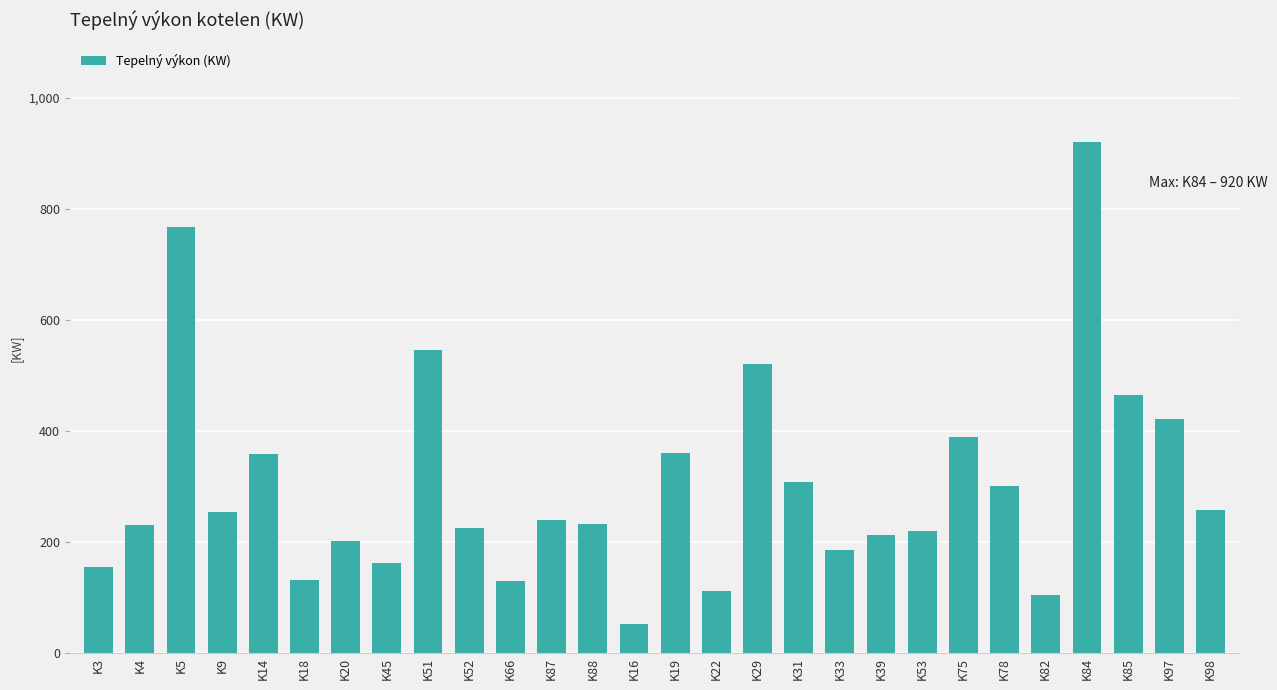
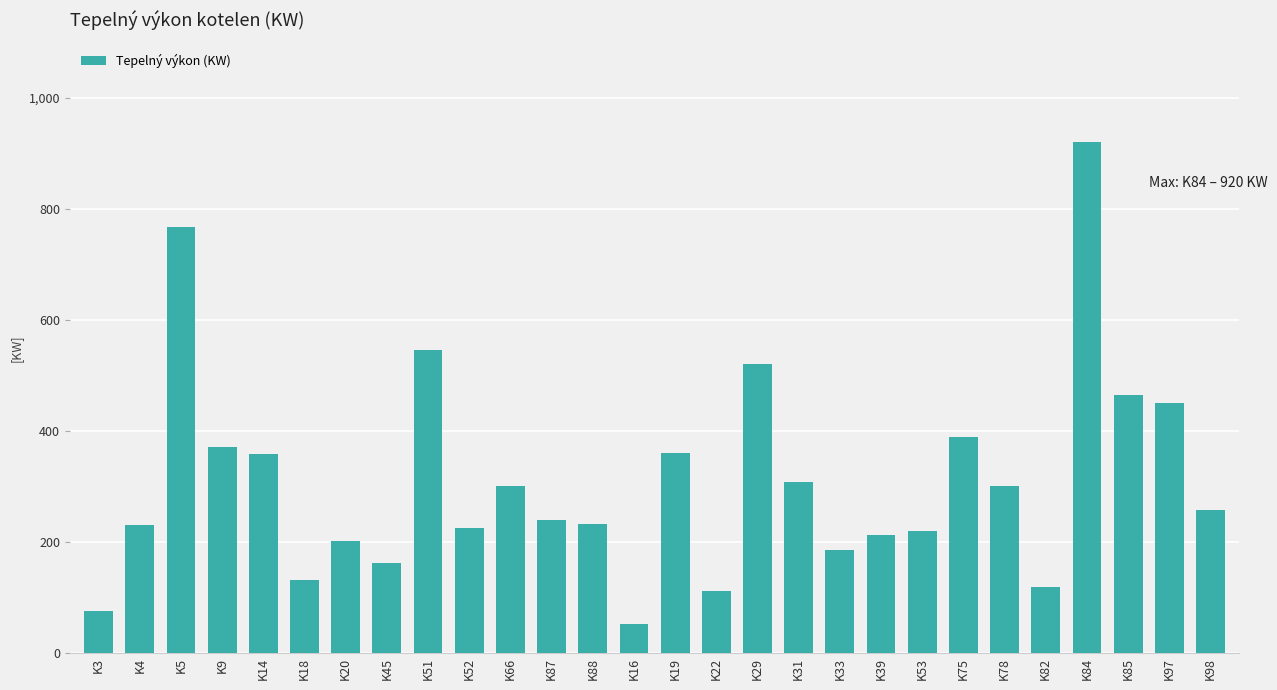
K3: 160 -> 80
K9: 260 -> 370
K66: 130 -> 300
K82: 100 -> 120
K97: 420 -> 450
